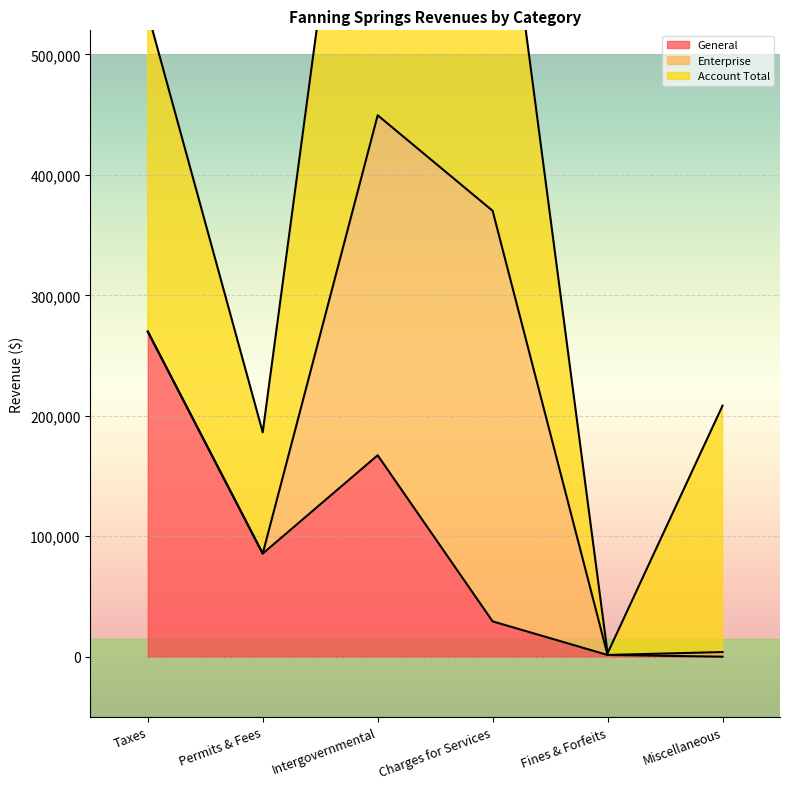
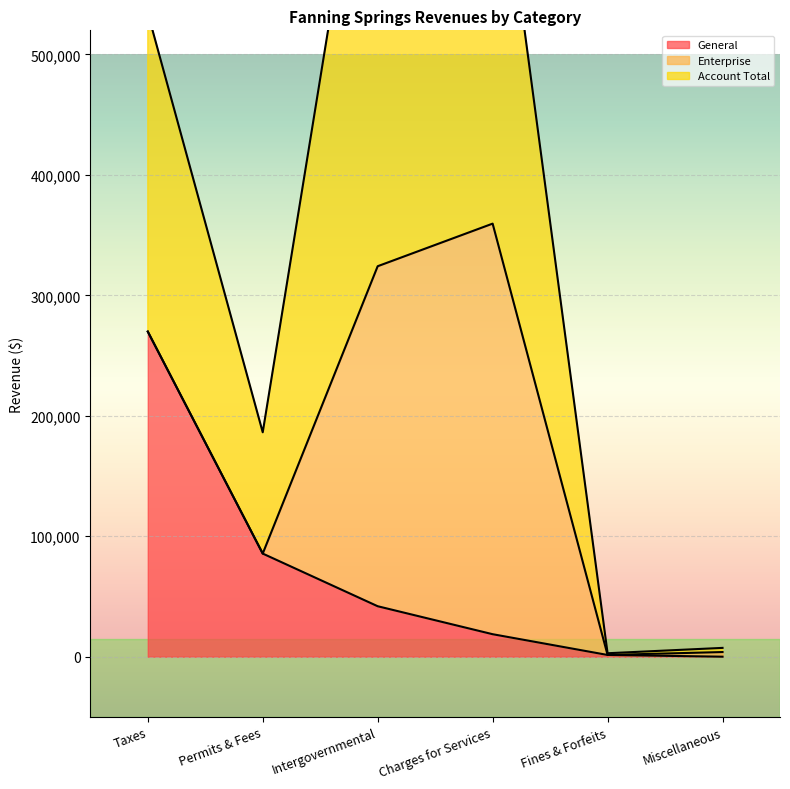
General, Intergovernmental: 167,000 -> 42,000
General, Charges for Services: 29,000 -> 19,000
Account Total, Miscellaneous: 205,000 -> 3,000
